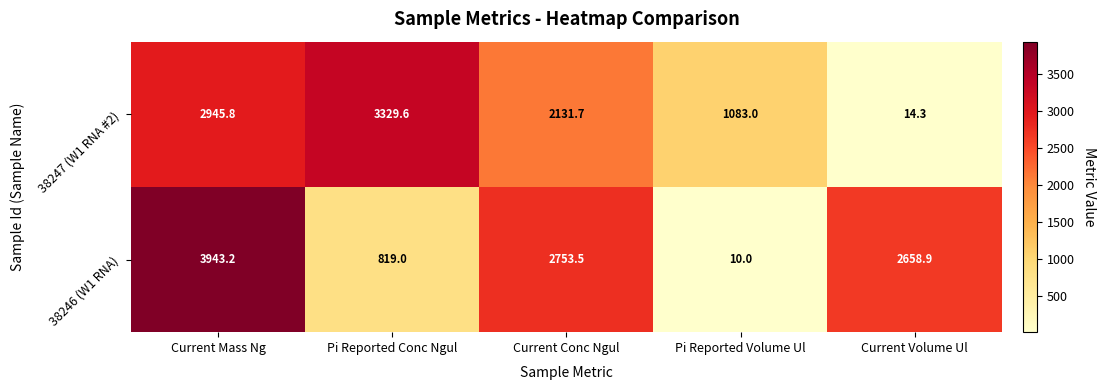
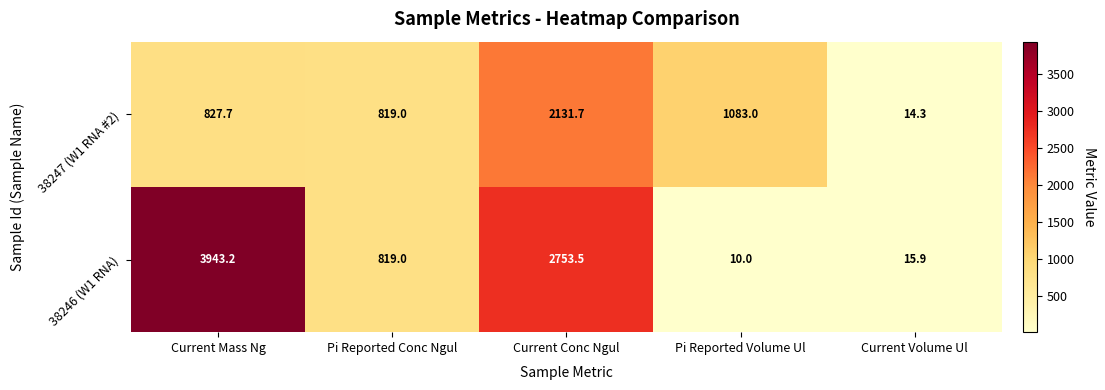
38247 (W1 RNA #2), Current Mass Ng: 2945.8 -> 827.7
38247 (W1 RNA #2), Pi Reported Conc Ngul: 3329.6 -> 819.0
38246 (W1 RNA), Current Volume Ul: 2658.9 -> 15.9
